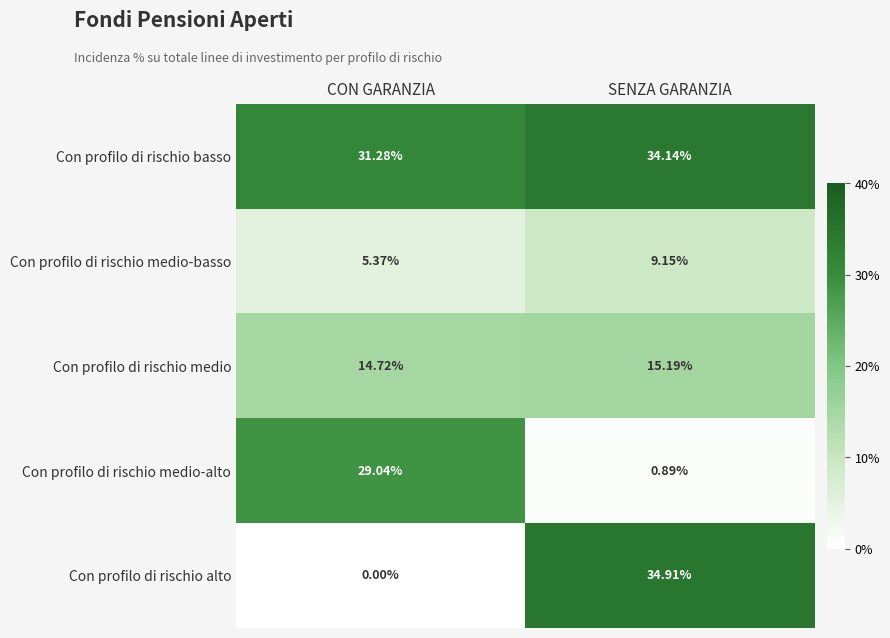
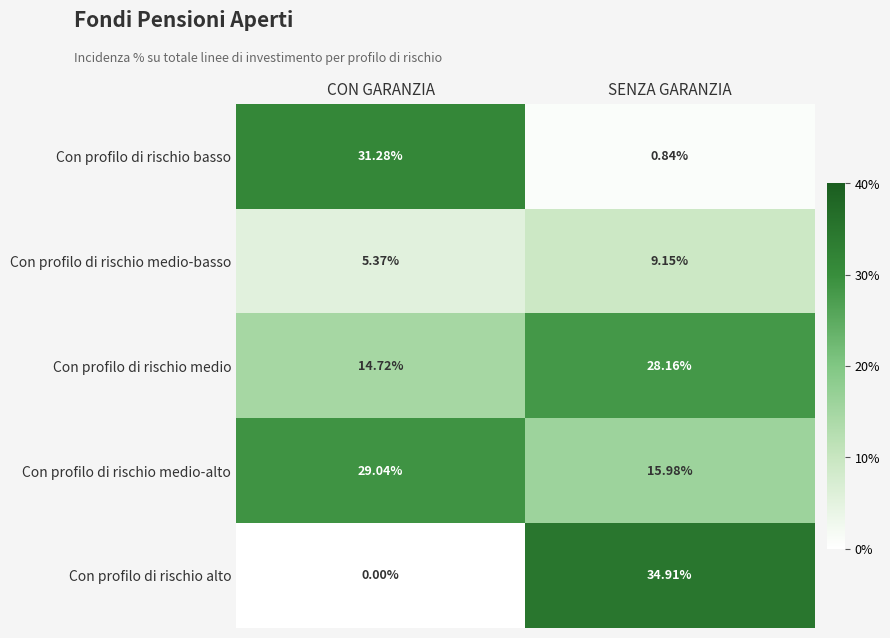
Con profilo di rischio basso, SENZA GARANZIA: 34.14% -> 0.84%
Con profilo di rischio medio, SENZA GARANZIA: 15.19% -> 28.16%
Con profilo di rischio medio-alto, SENZA GARANZIA: 0.89% -> 15.98%
